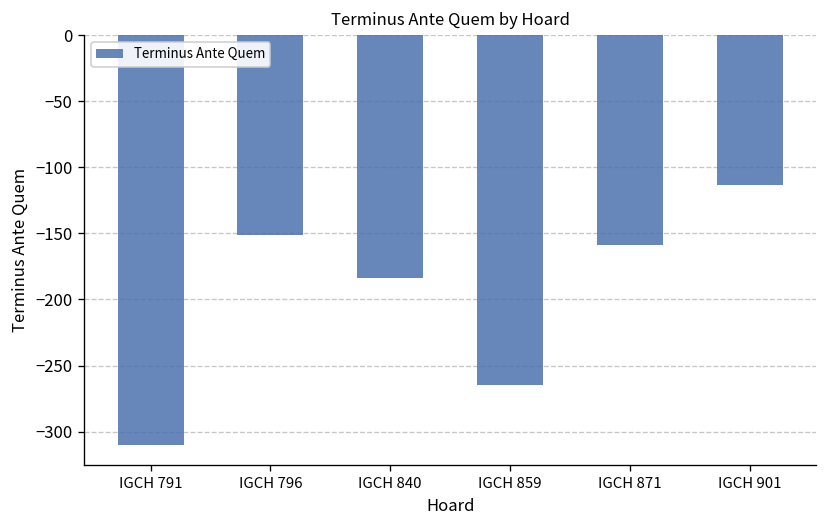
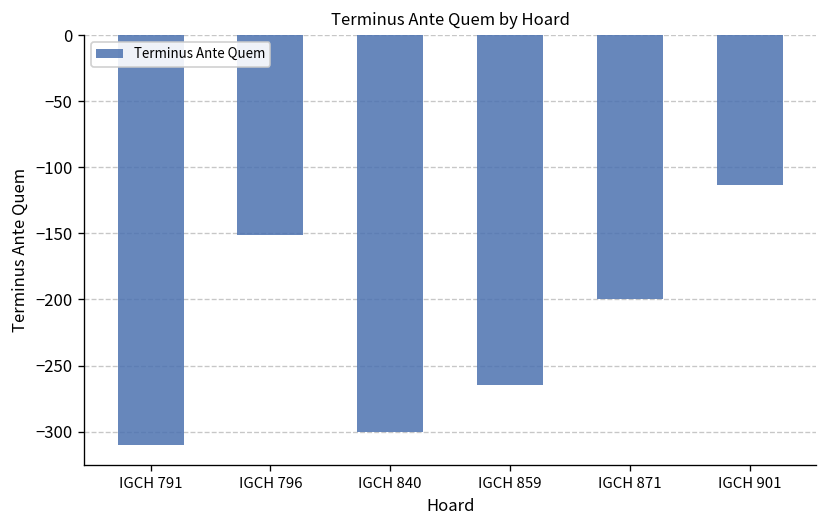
IGCH 840: -184 -> -300
IGCH 871: -159 -> -200
